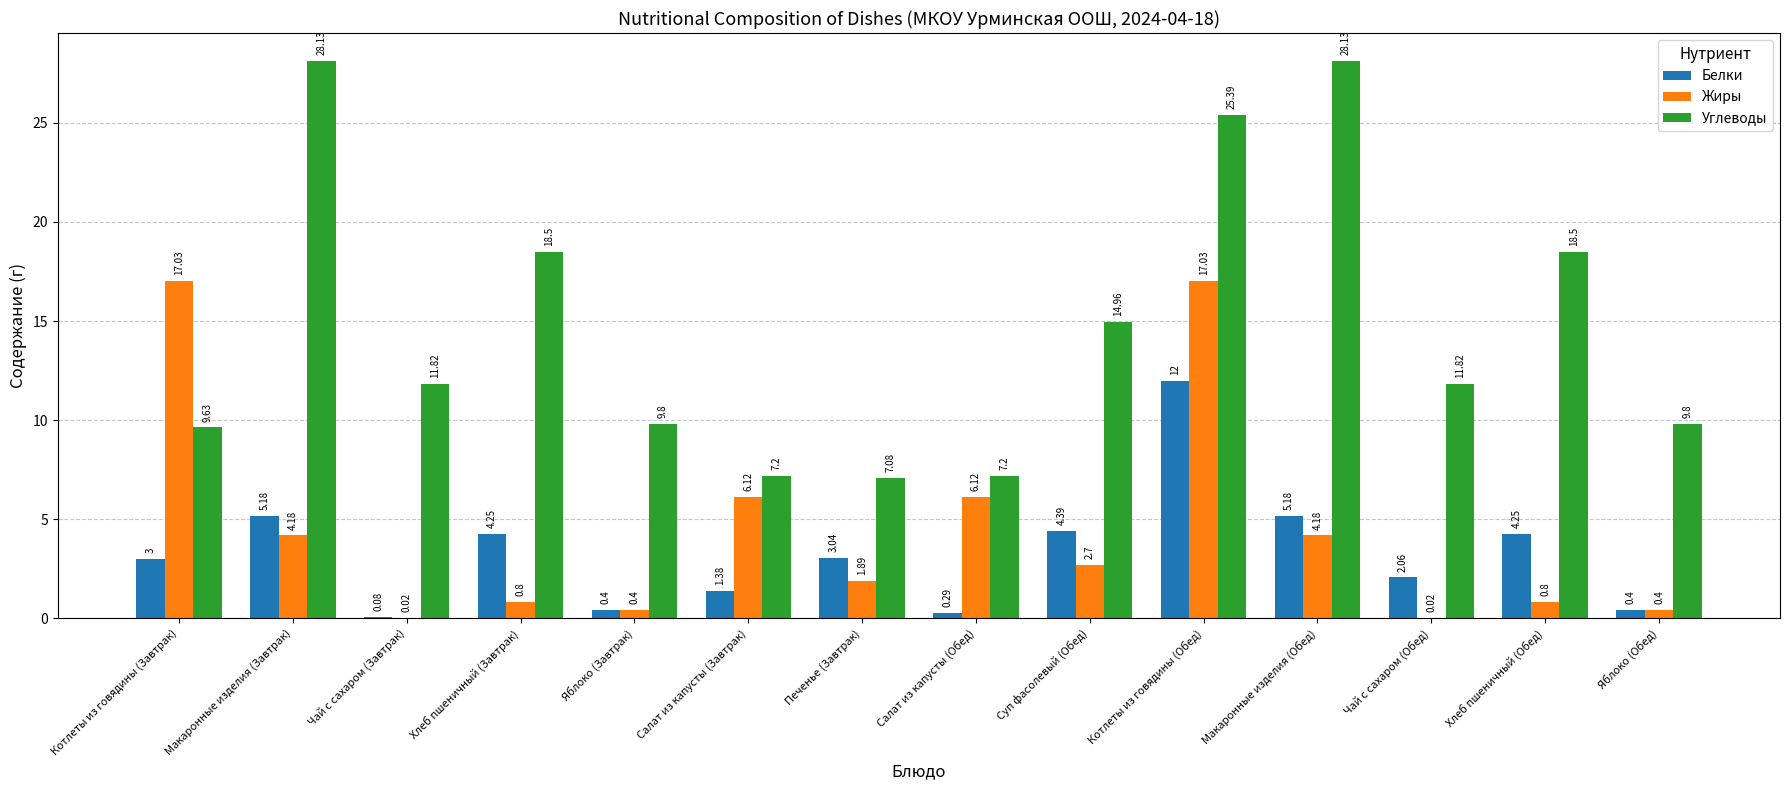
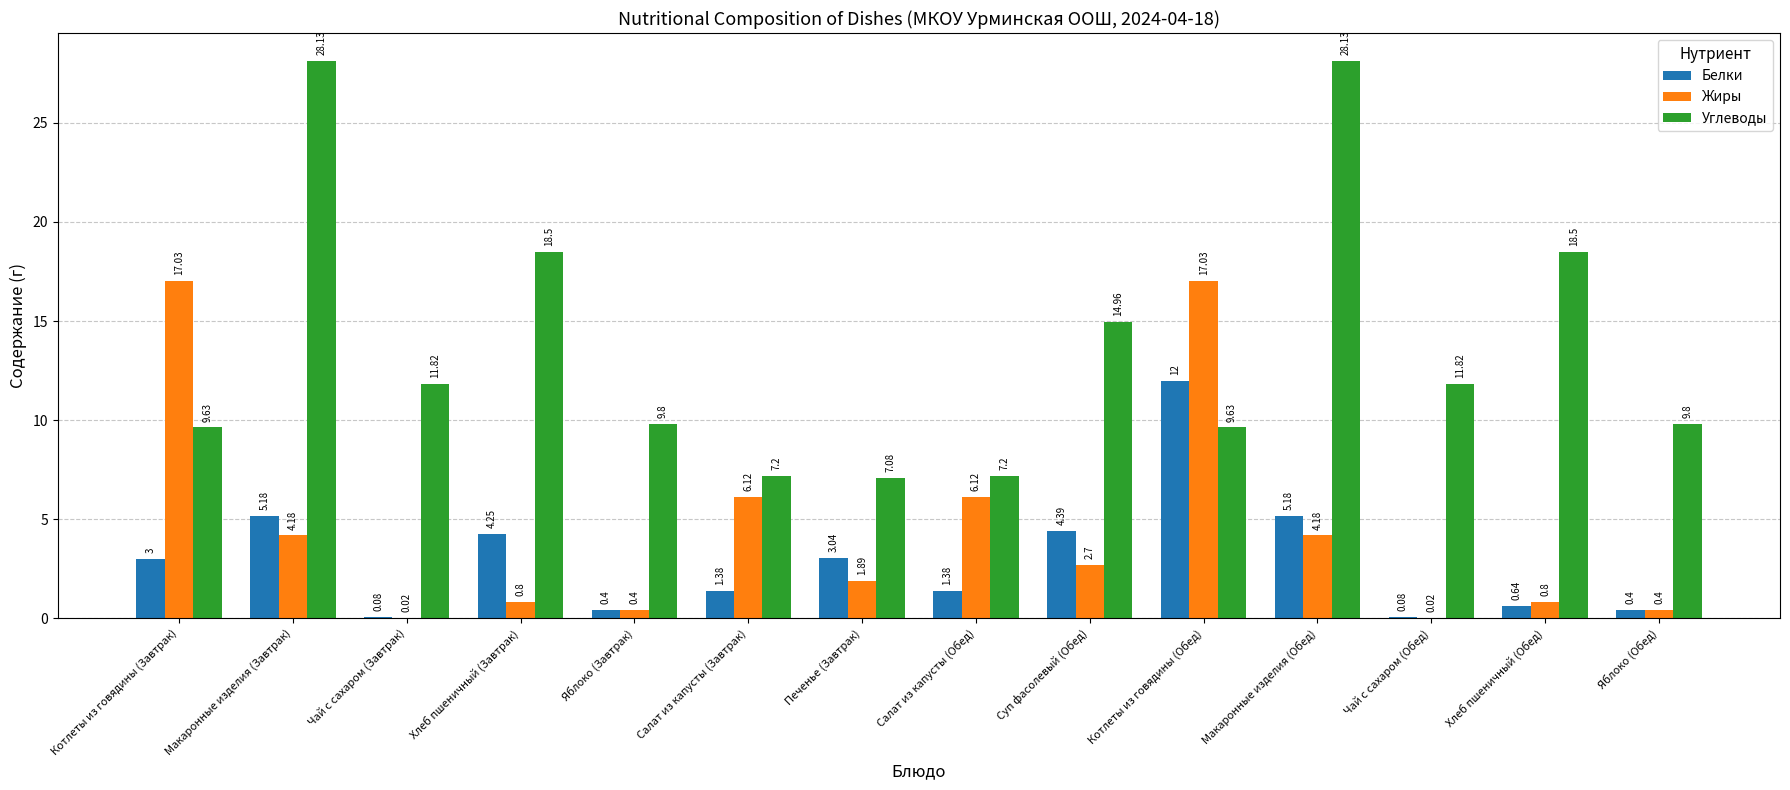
Белки, Салат из капусты (Обед): 0.29 -> 1.38
Углеводы, Котлеты из говядины (Обед): 25.39 -> 9.63
Белки, Чай с сахаром (Обед): 2.06 -> 0.08
Белки, Хлеб пшеничный (Обед): 4.25 -> 0.64
